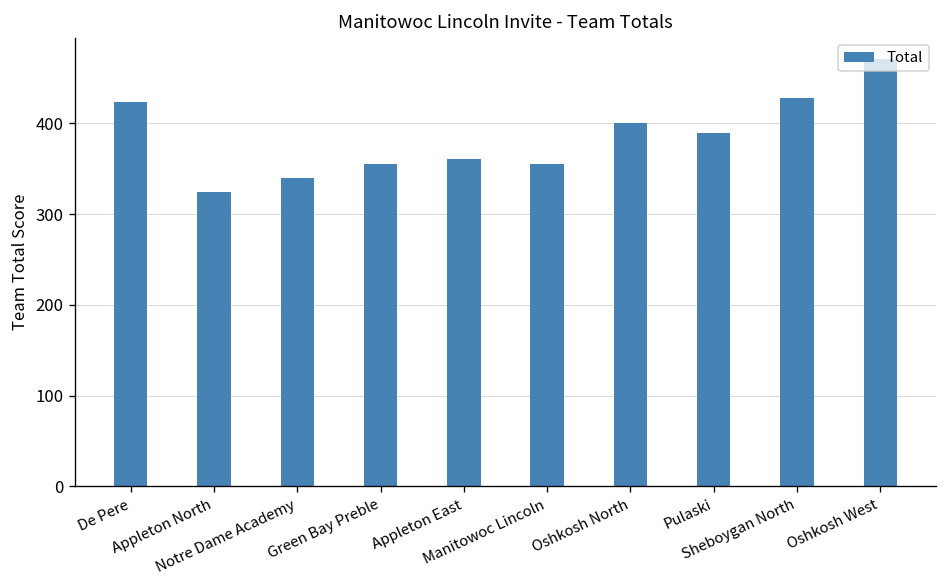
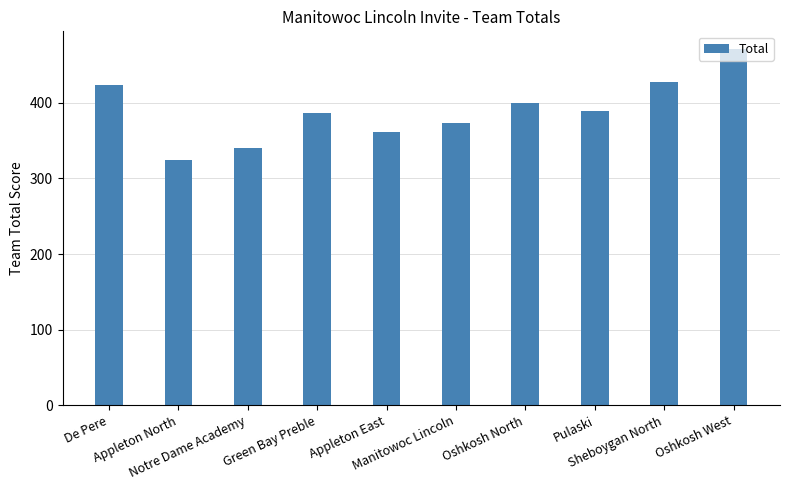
Green Bay Preble: 360 -> 390
Manitowoc Lincoln: 360 -> 370
